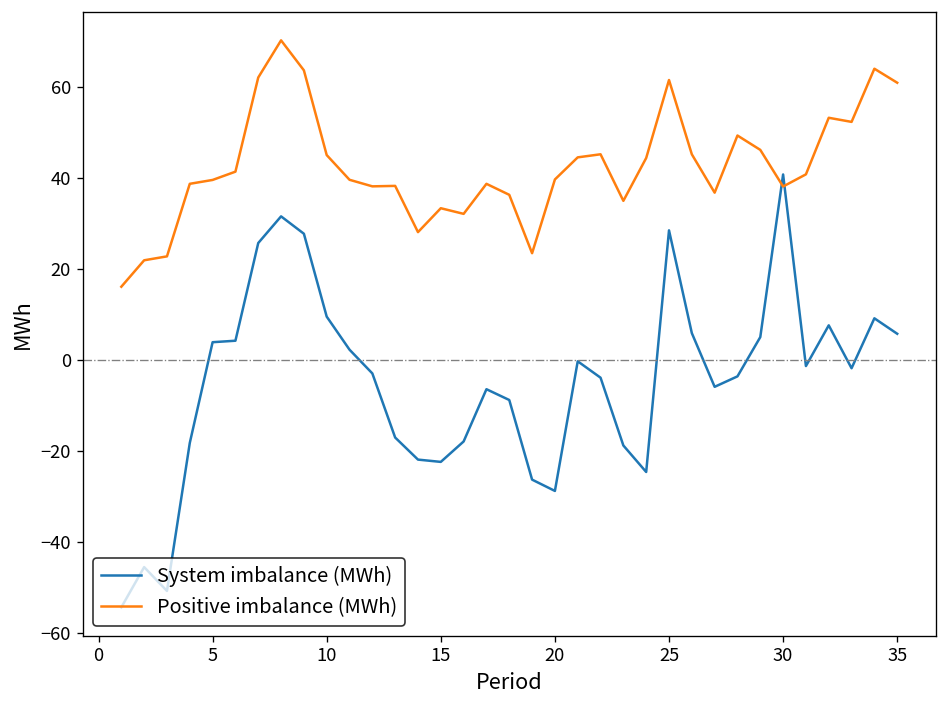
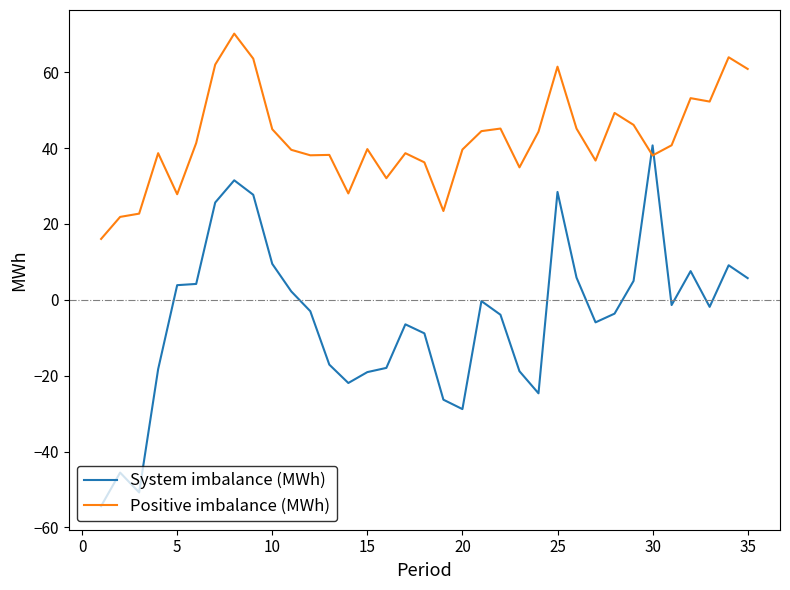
Positive imbalance (MWh), 5: 39 -> 28
System imbalance (MWh), 15: -22 -> -19
Positive imbalance (MWh), 15: 33 -> 40
